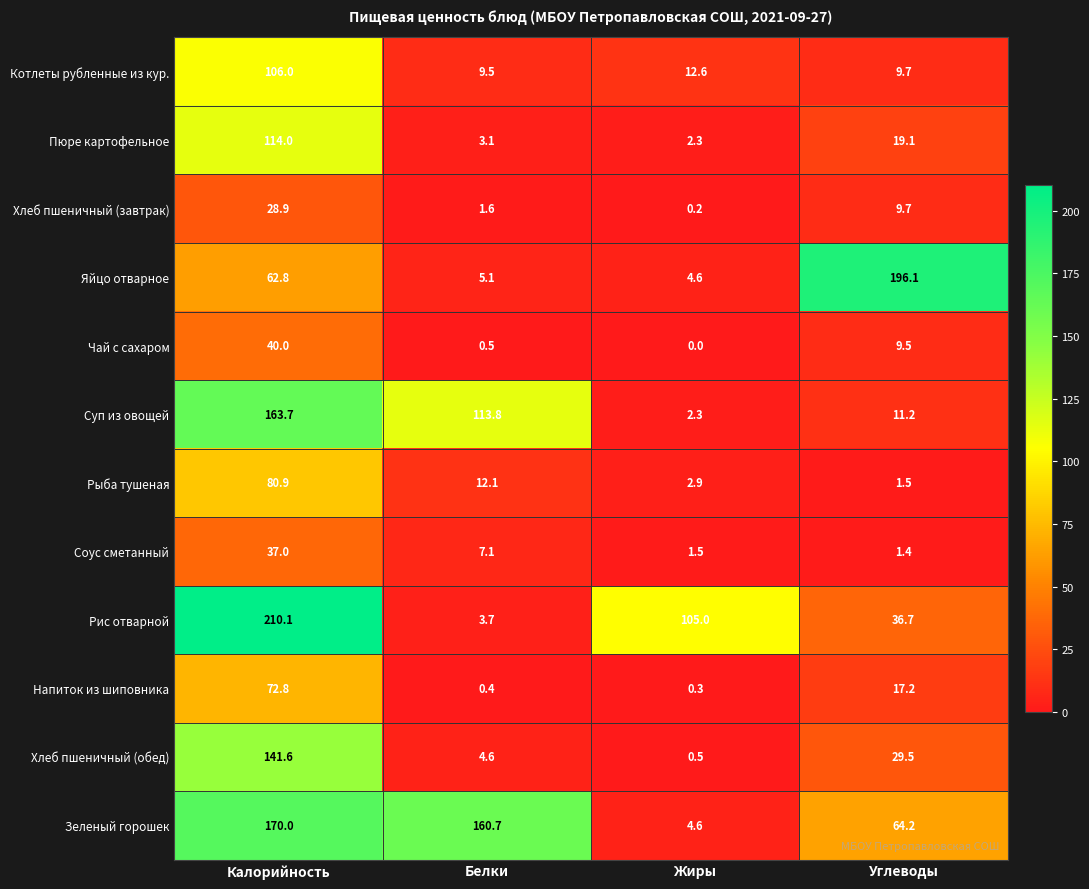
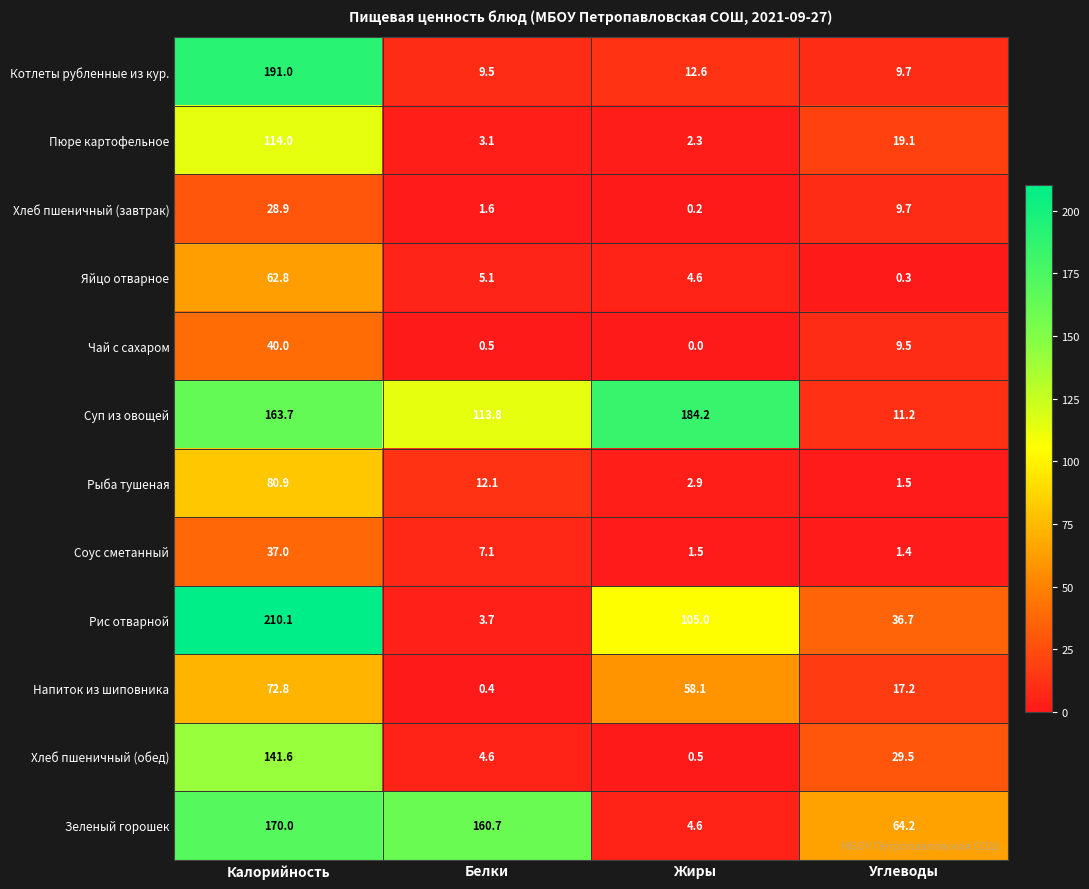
Котлеты рубленные из кур., Калорийность: 106.0 -> 191.0
Яйцо отварное, Углеводы: 196.1 -> 0.3
Суп из овощей, Жиры: 2.3 -> 184.2
Напиток из шиповника, Жиры: 0.3 -> 58.1
